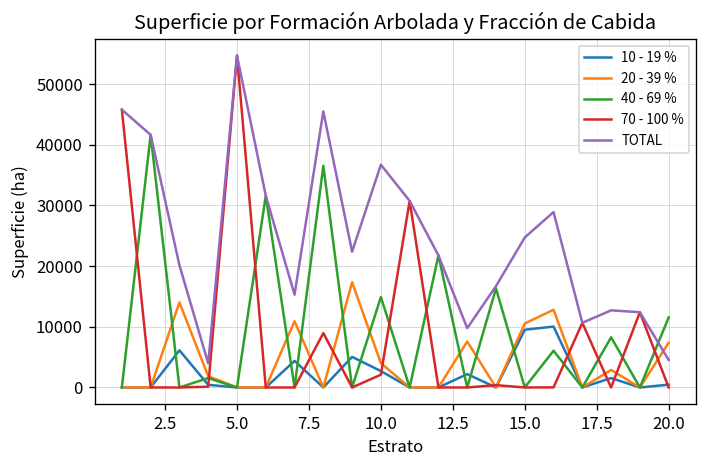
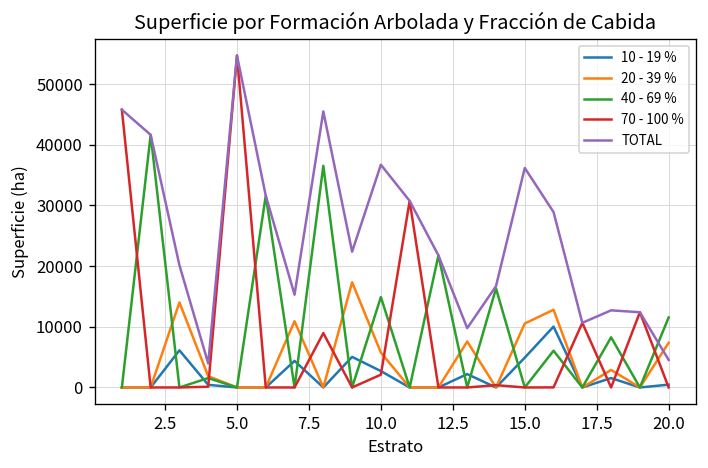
20 - 39 %, 10.0: 4000 -> 6000
10 - 19 %, 15.0: 10000 -> 5000
TOTAL, 15.0: 25000 -> 36000
